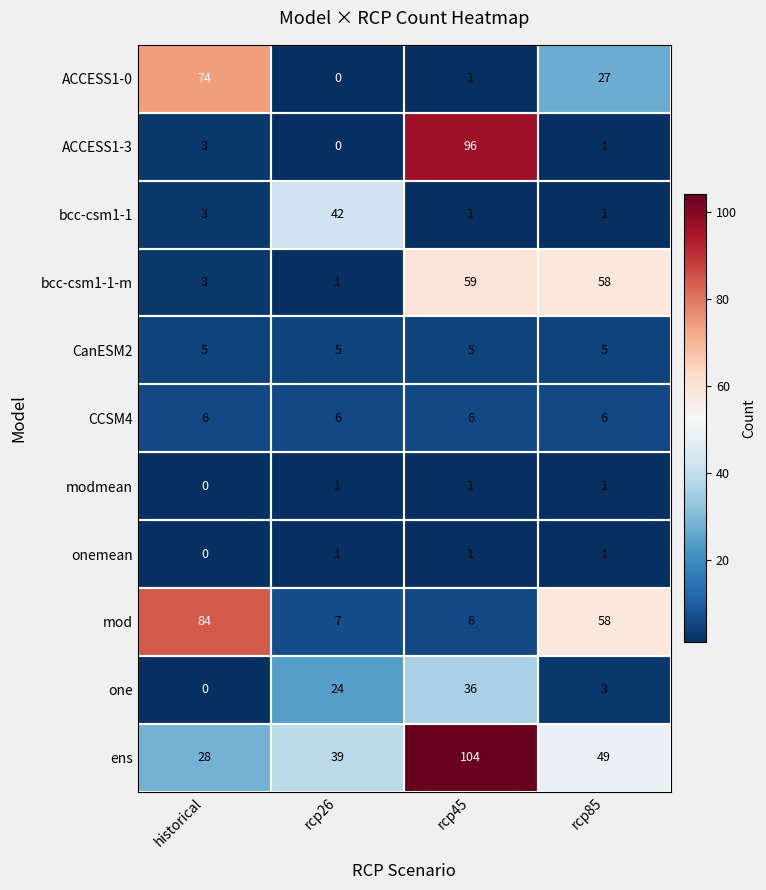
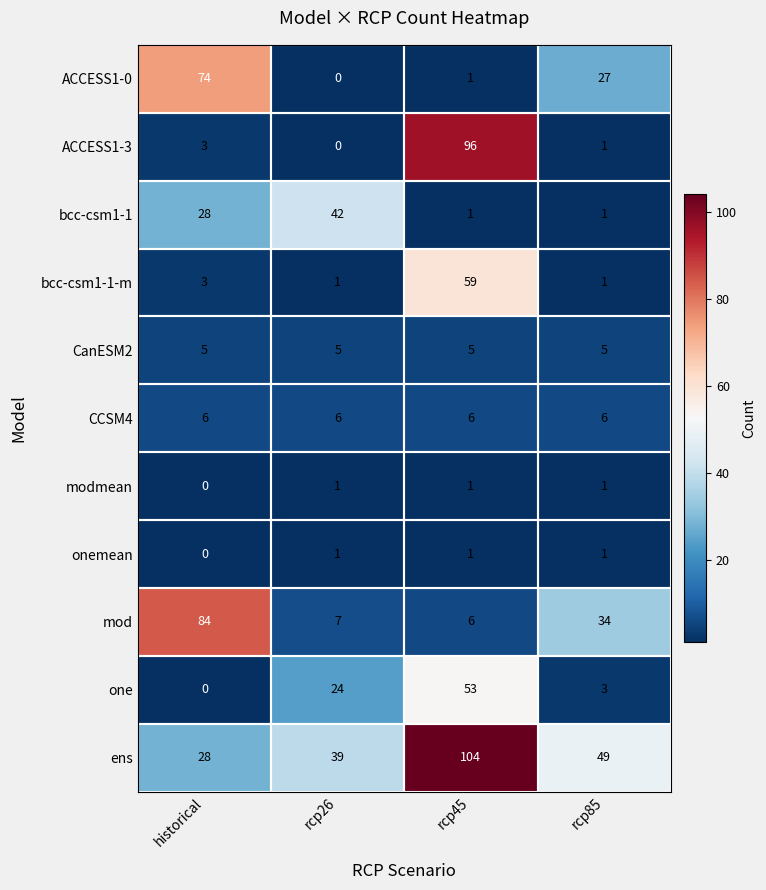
bcc-csm1-1, historical: 3 -> 28
bcc-csm1-1-m, rcp85: 58 -> 1
mod, rcp85: 58 -> 34
one, rcp45: 36 -> 53
